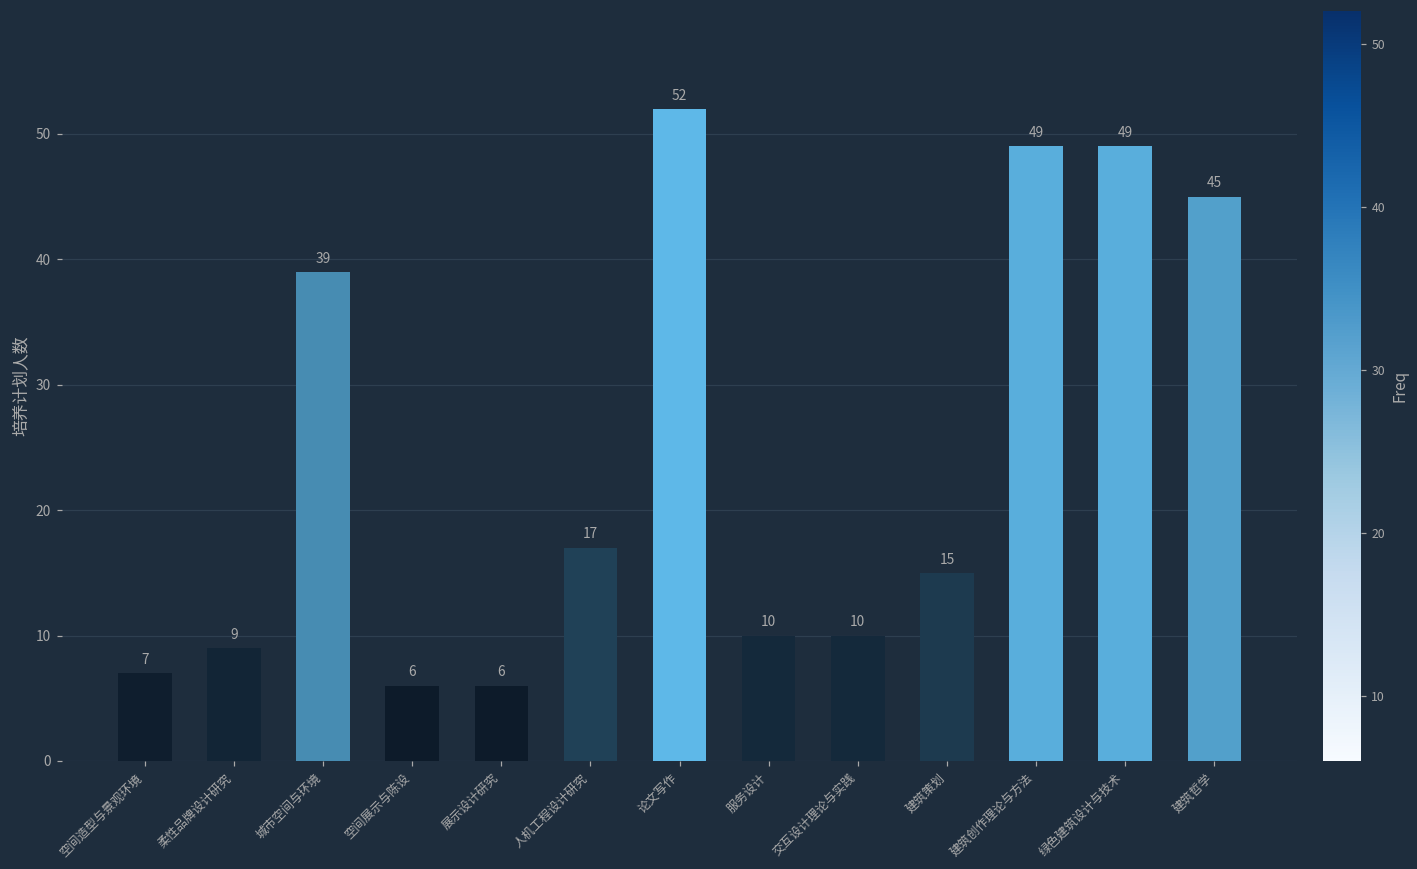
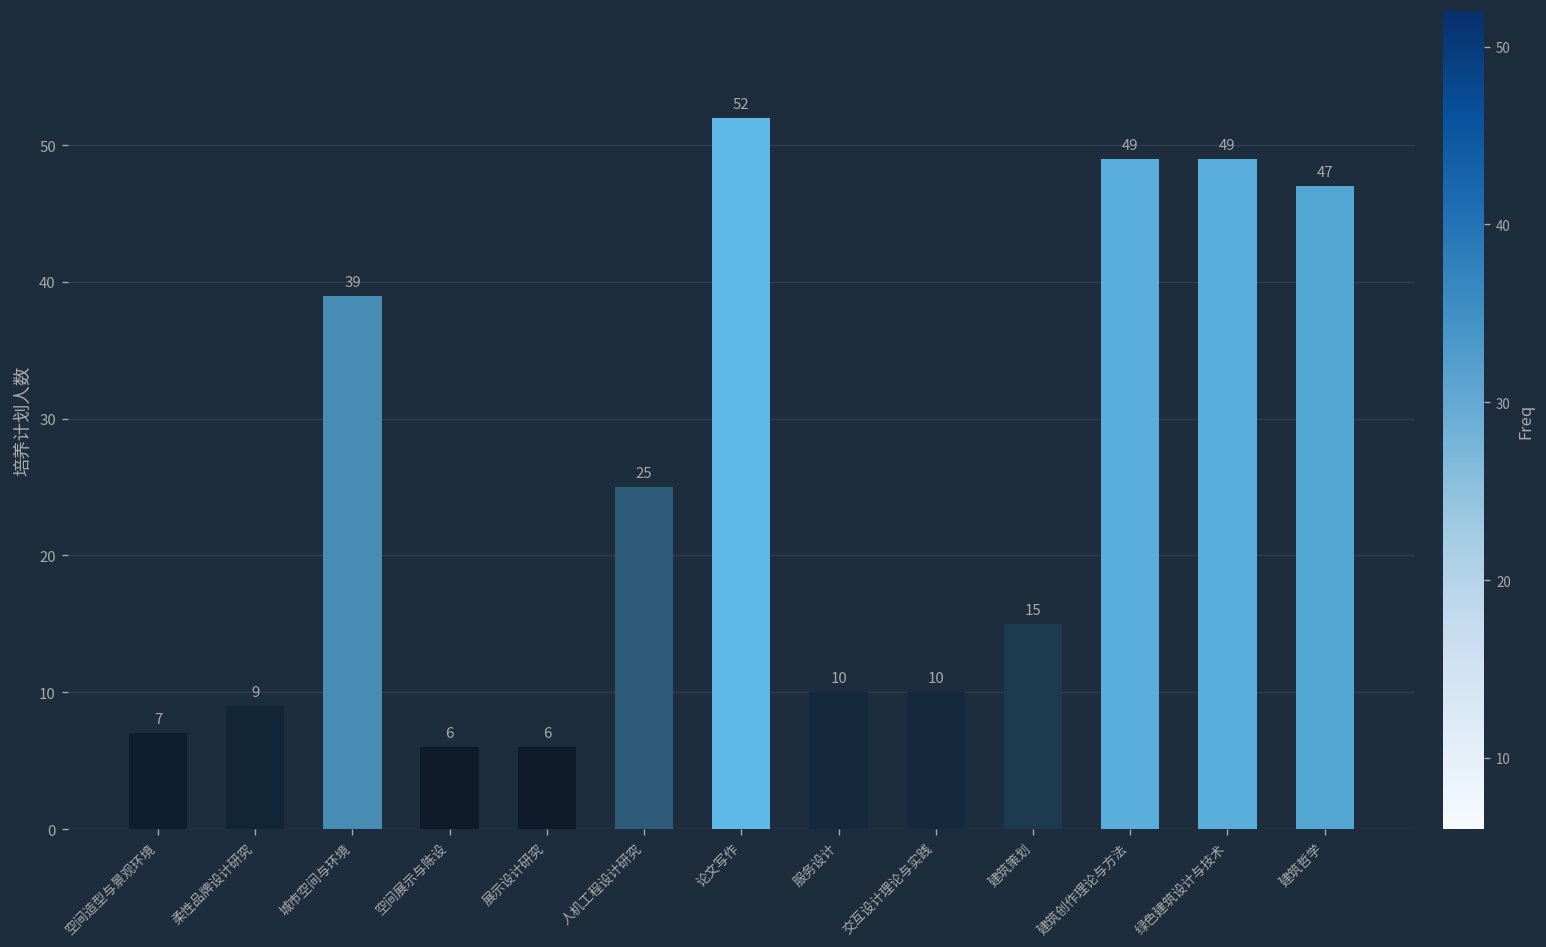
人机工程设计研究: 17 -> 25
建筑哲学: 45 -> 47
